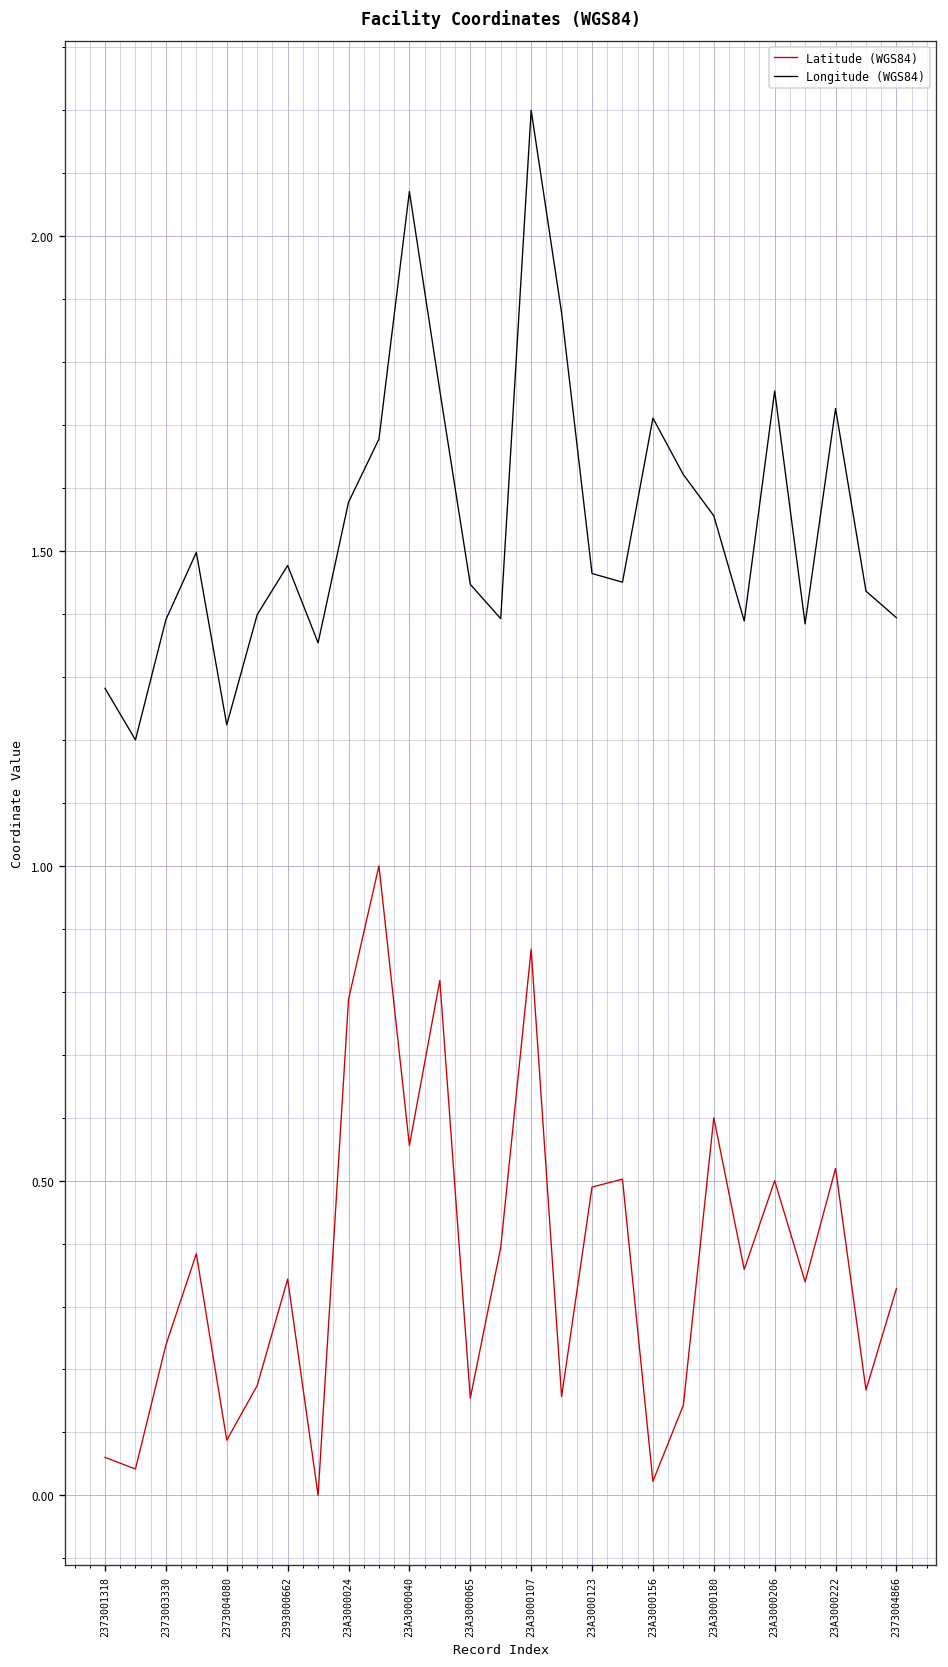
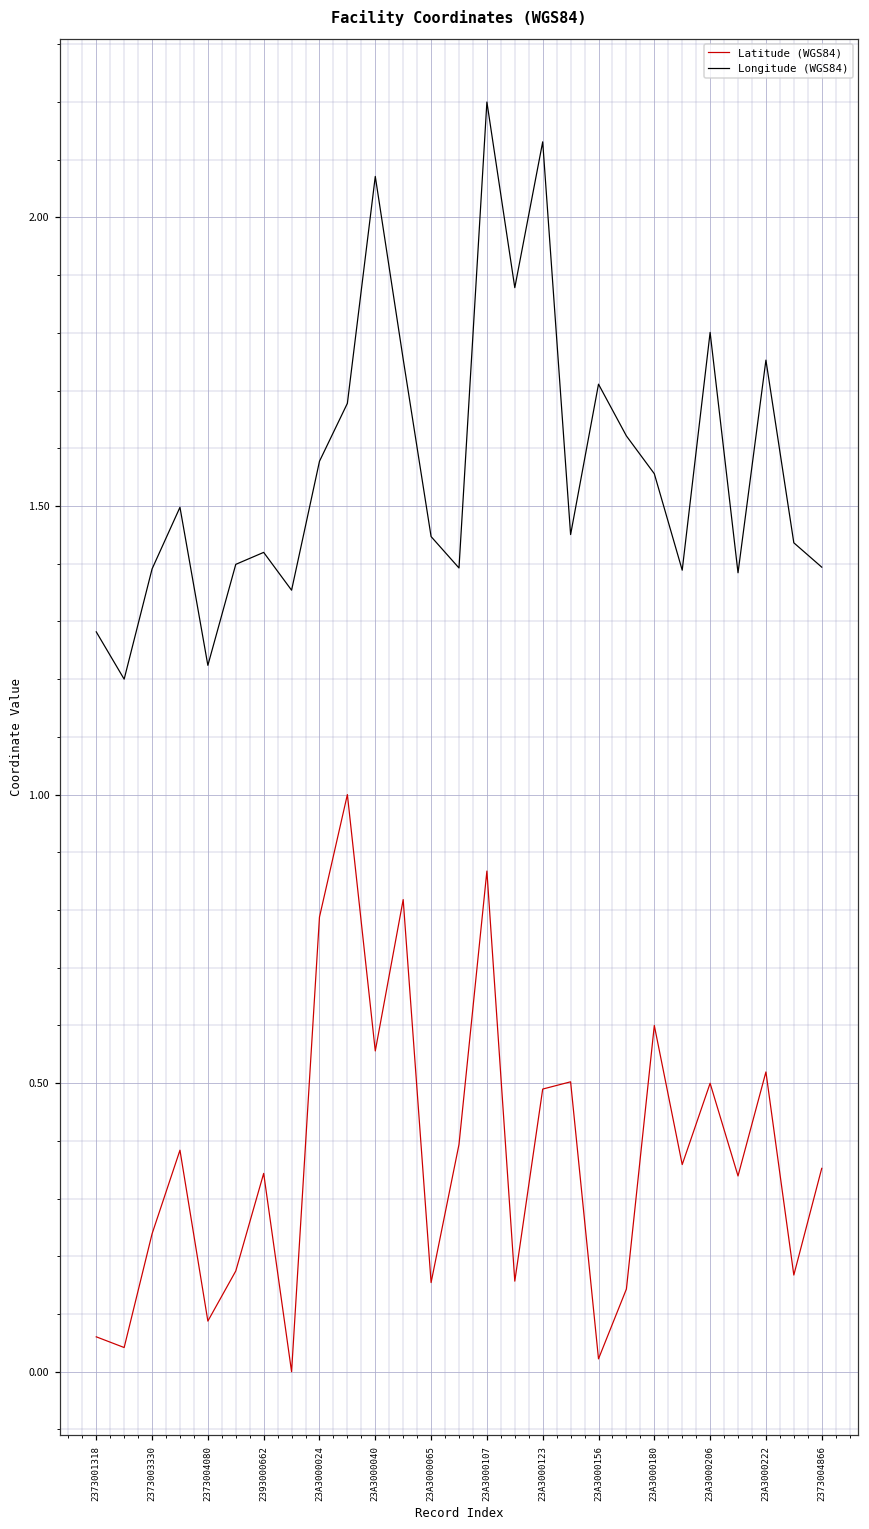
Longitude (WGS84), 2393000662: 1.48 -> 1.42
Longitude (WGS84), 23A3000123: 1.46 -> 2.13
Longitude (WGS84), 23A3000206: 1.75 -> 1.80
Longitude (WGS84), 23A3000222: 1.73 -> 1.75
Latitude (WGS84), 2373004866: 0.33 -> 0.35
